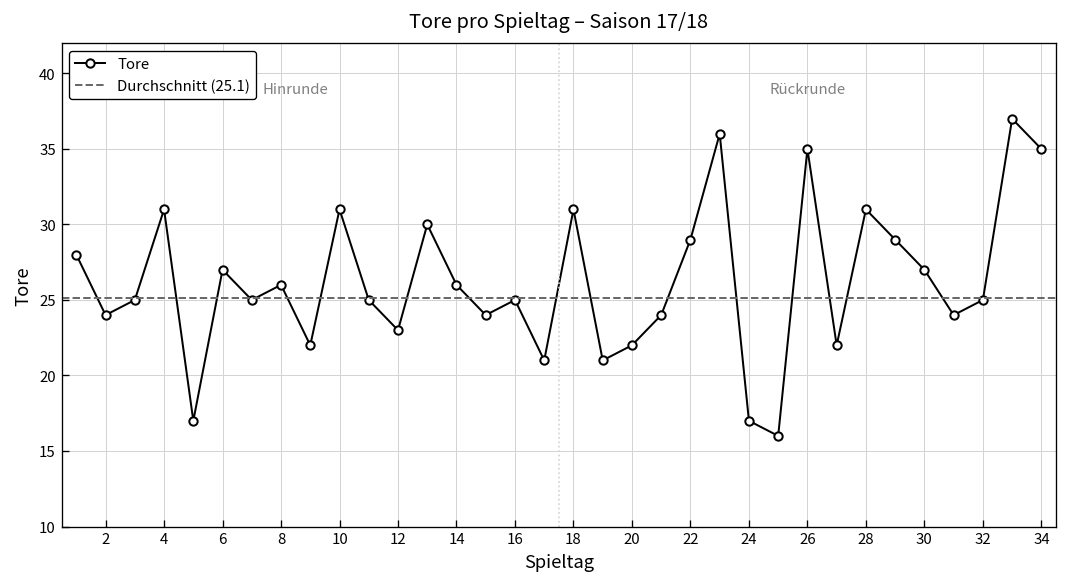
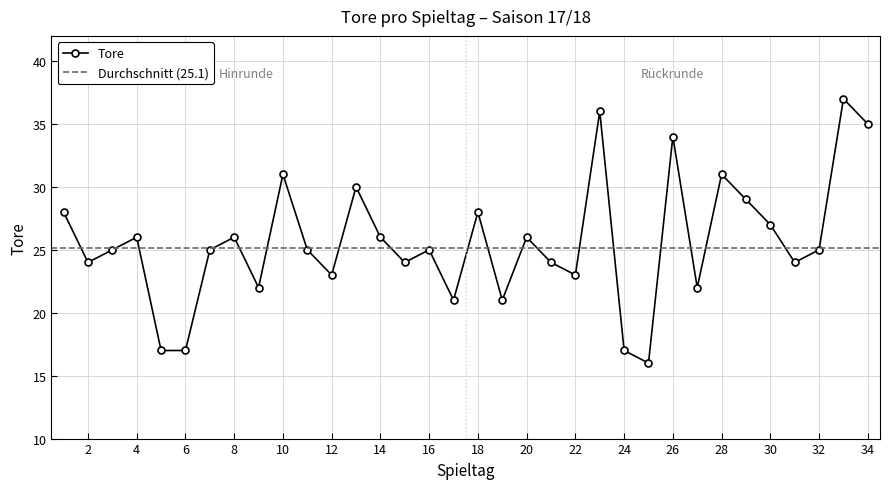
4: 31 -> 26
6: 27 -> 17
18: 31 -> 28
20: 22 -> 26
22: 29 -> 23
26: 35 -> 34
